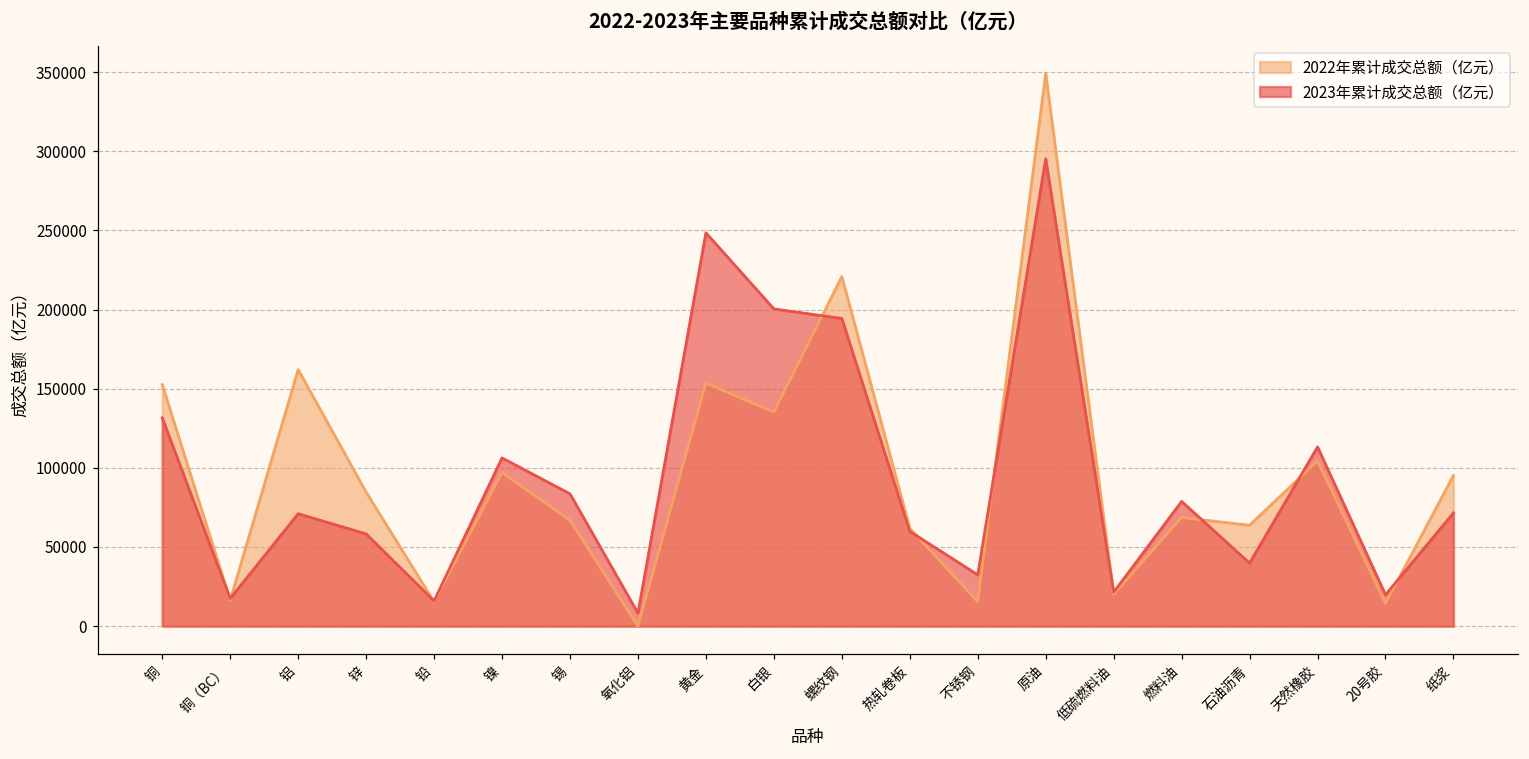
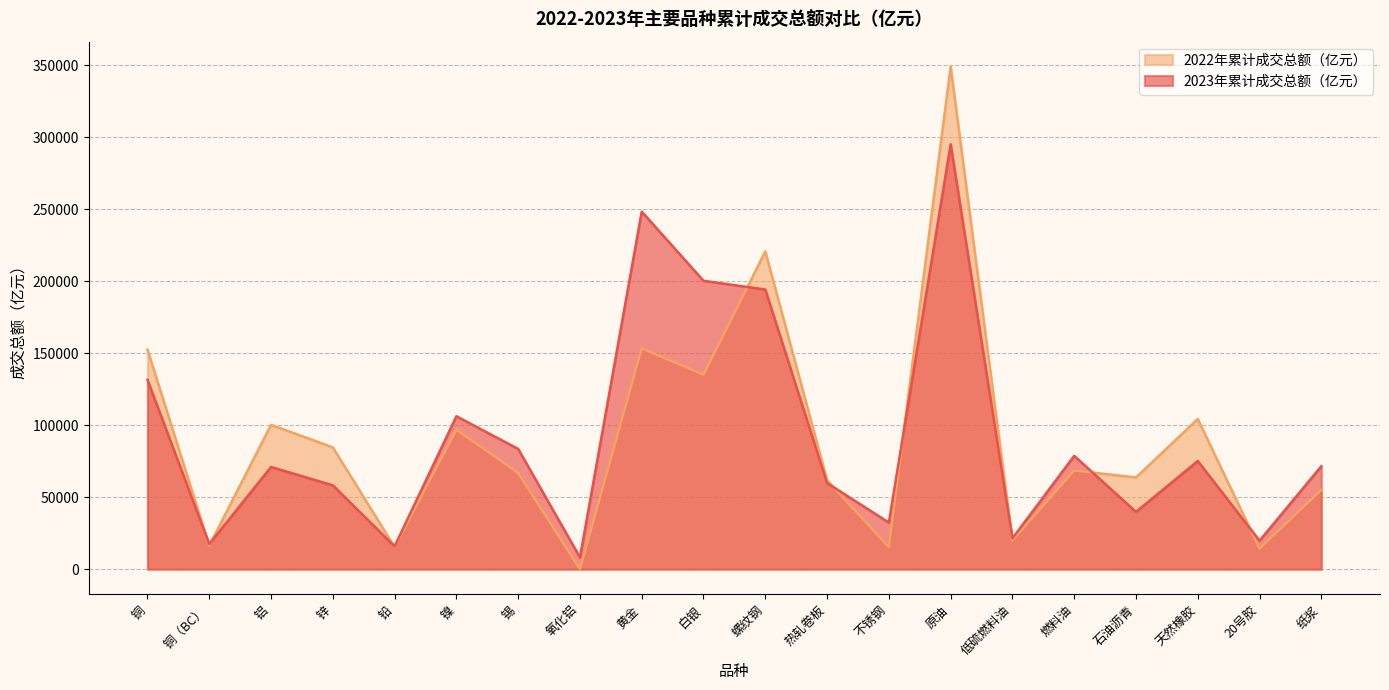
2022年累计成交总额（亿元）, 铝: 162000 -> 100000
2023年累计成交总额（亿元）, 天然橡胶: 113000 -> 75000
2022年累计成交总额（亿元）, 纸浆: 95000 -> 55000
